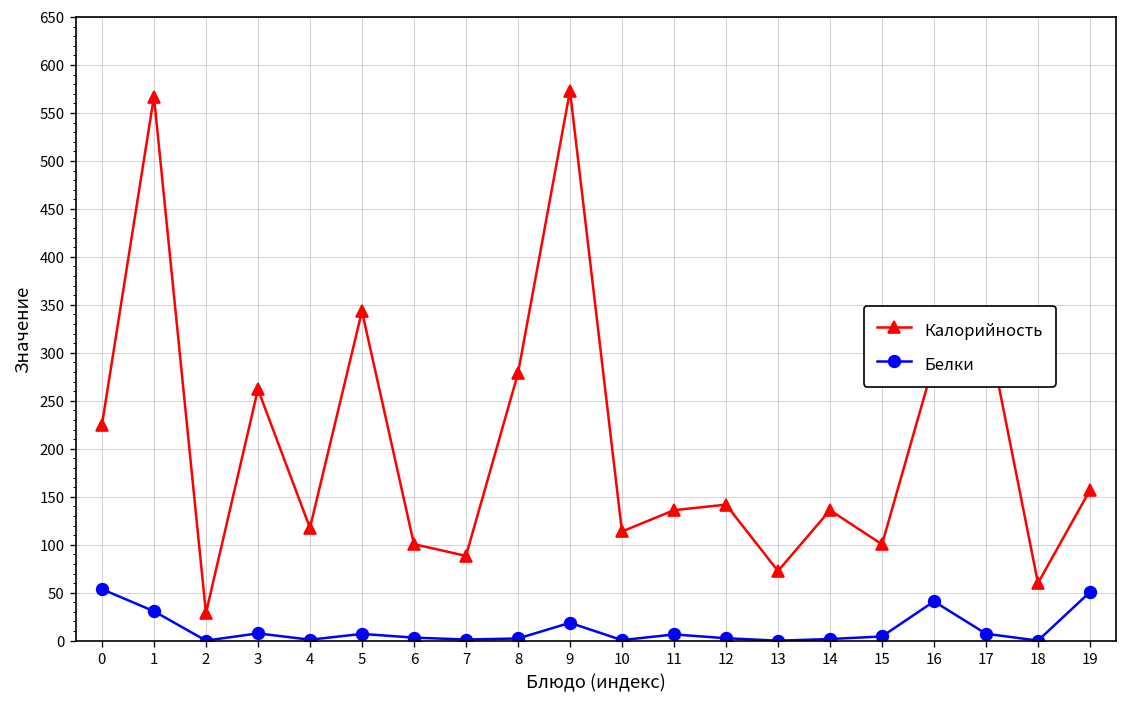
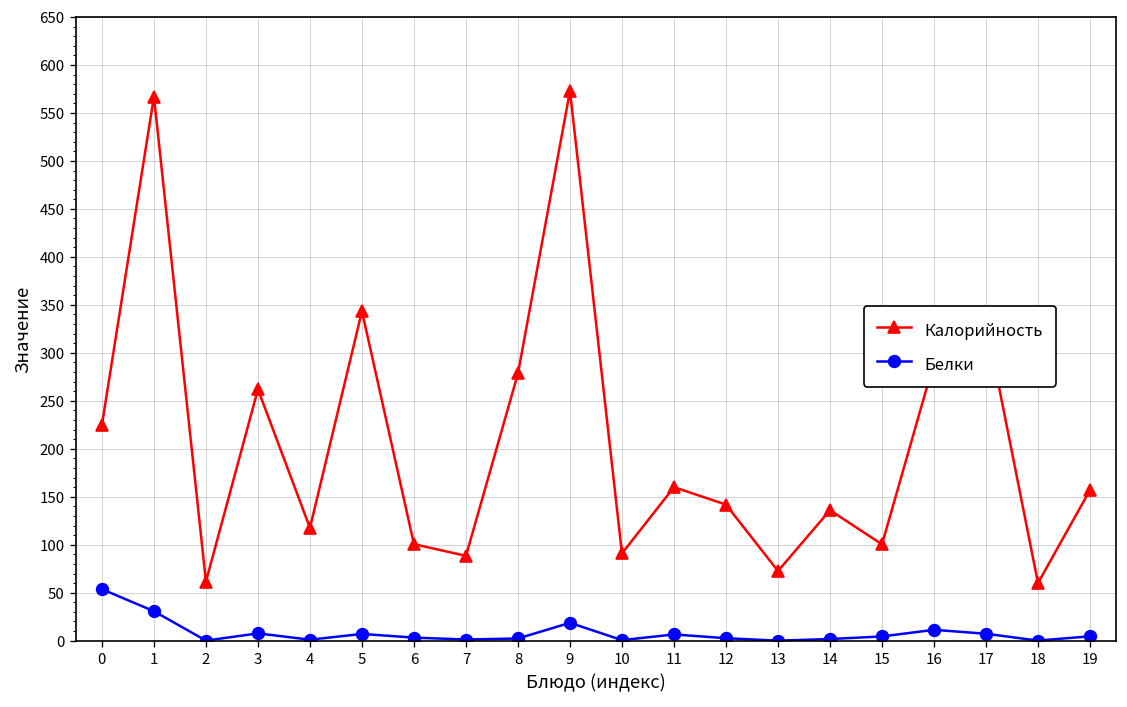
Калорийность, 2: 30 -> 60
Калорийность, 10: 110 -> 90
Калорийность, 11: 140 -> 160
Белки, 16: 40 -> 10
Белки, 19: 50 -> 0
